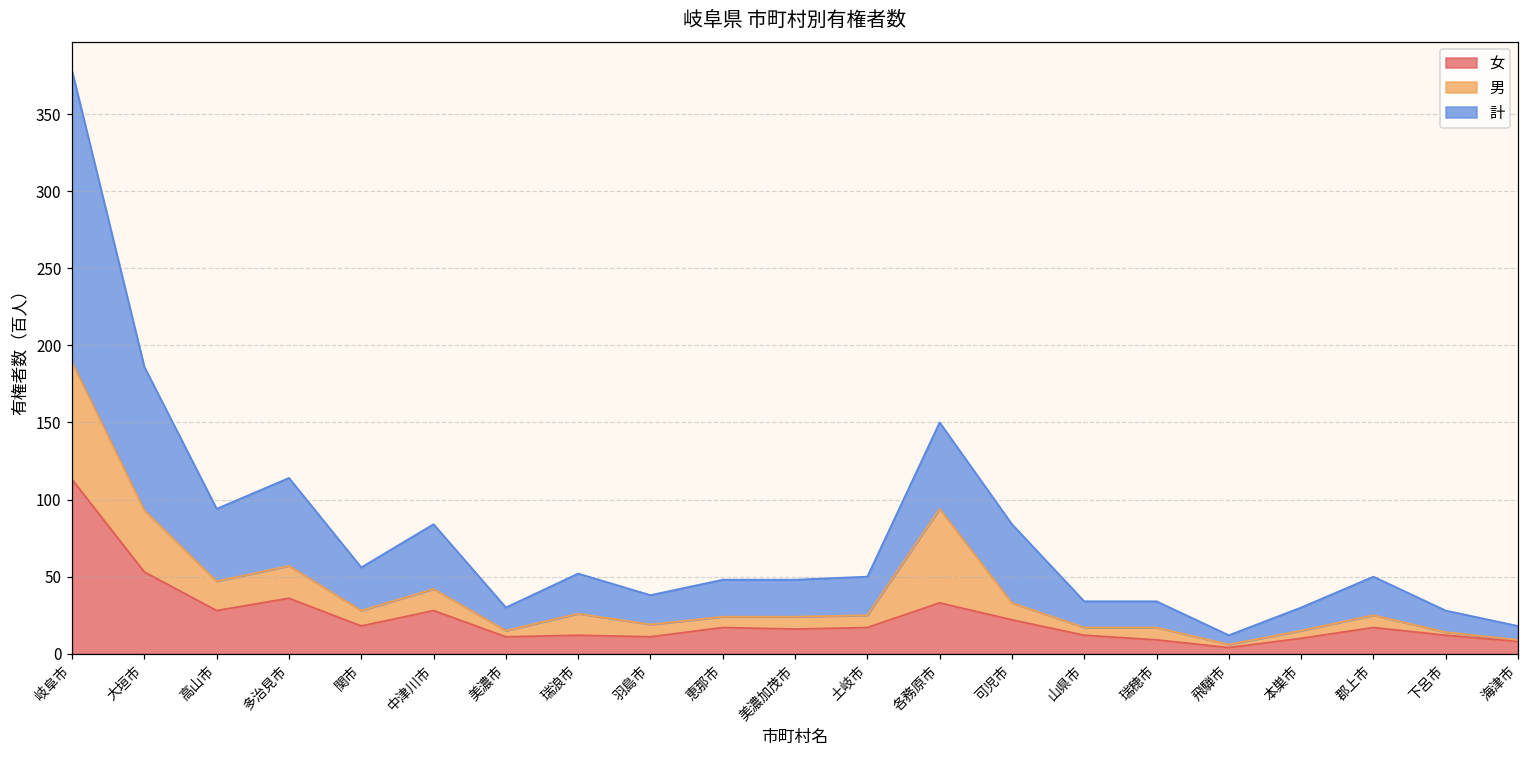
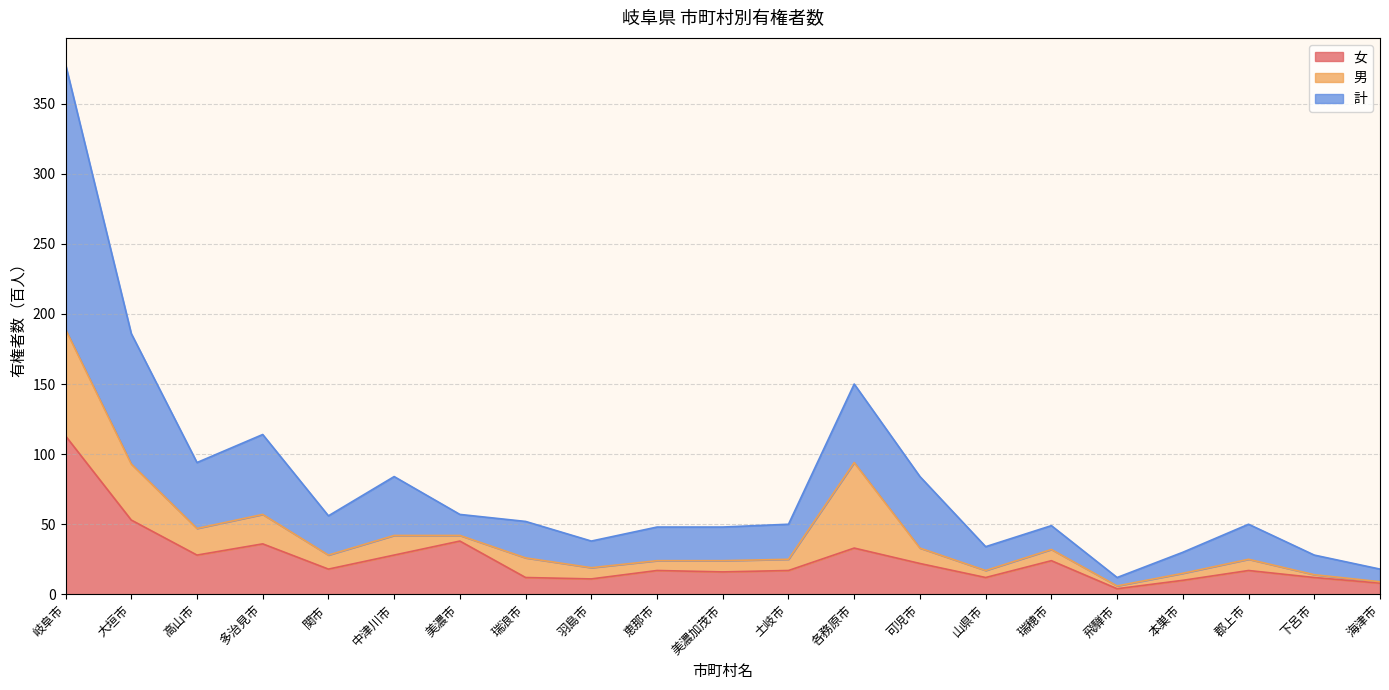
女, 美濃市: 11 -> 38
女, 瑞穂市: 9 -> 24
